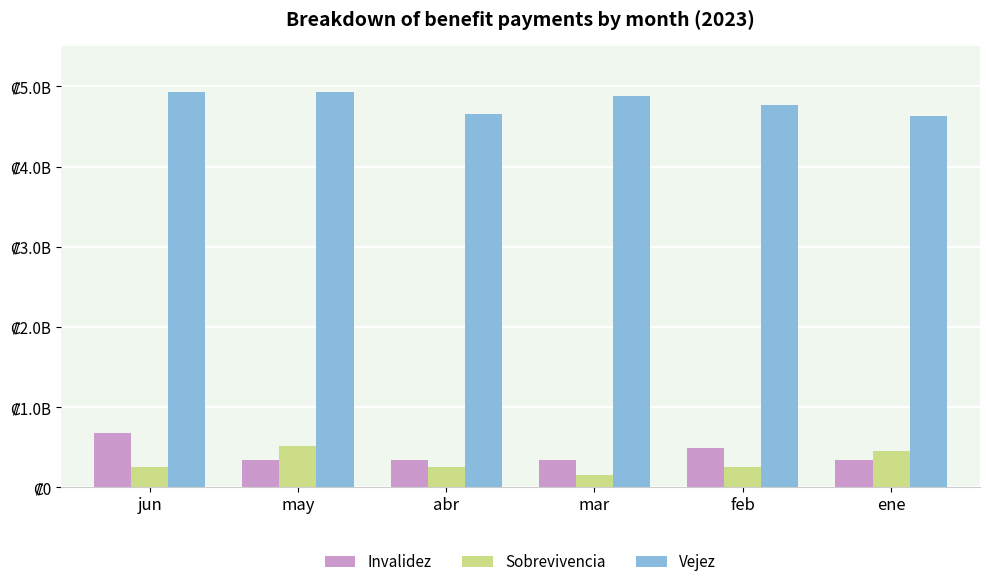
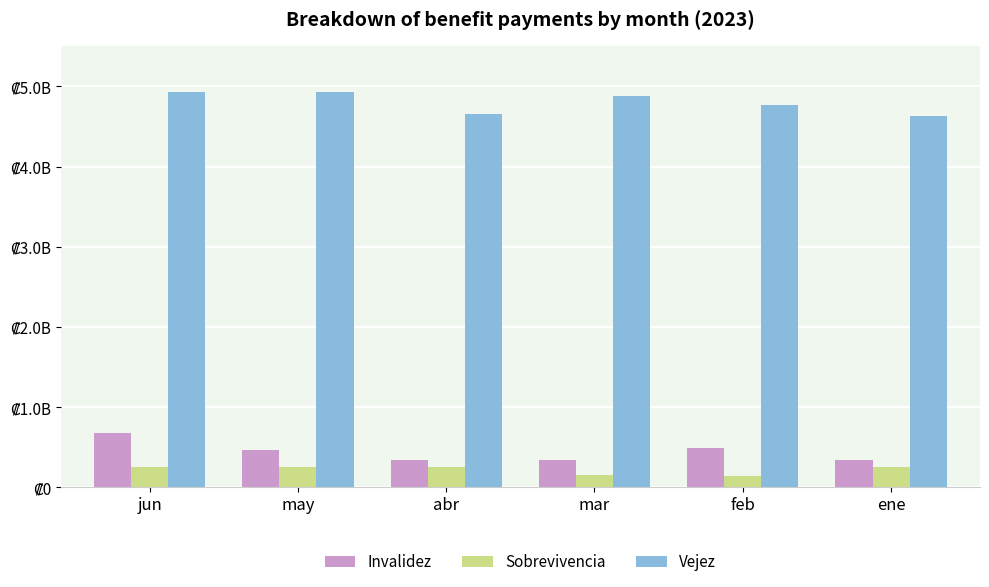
Invalidez, may: ₡300000000 -> ₡500000000
Sobrevivencia, may: ₡500000000 -> ₡300000000
Sobrevivencia, feb: ₡300000000 -> ₡100000000
Sobrevivencia, ene: ₡500000000 -> ₡300000000
